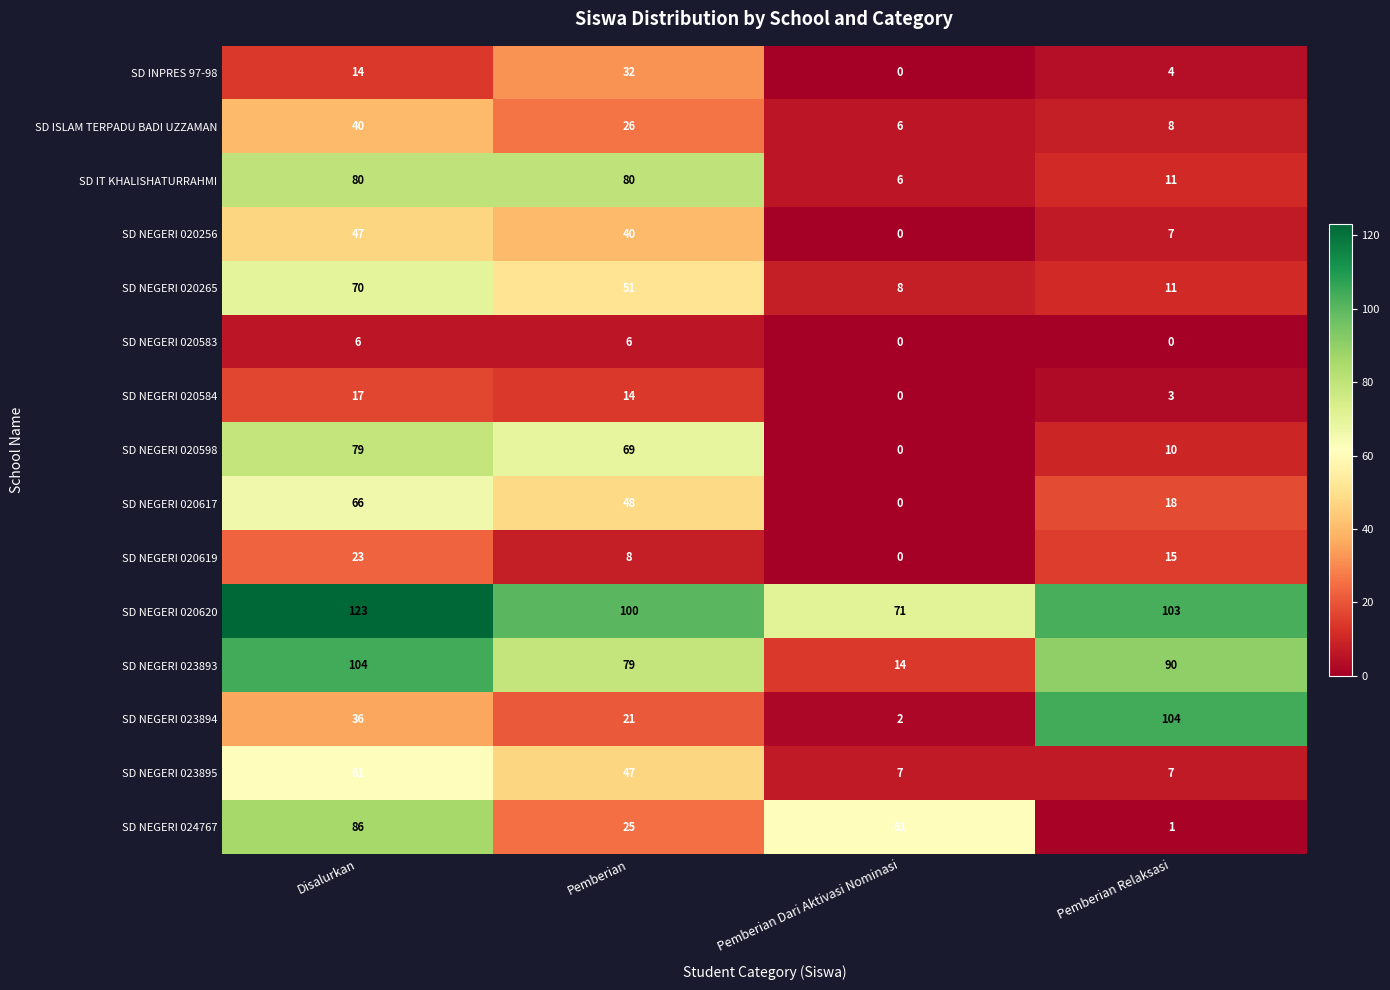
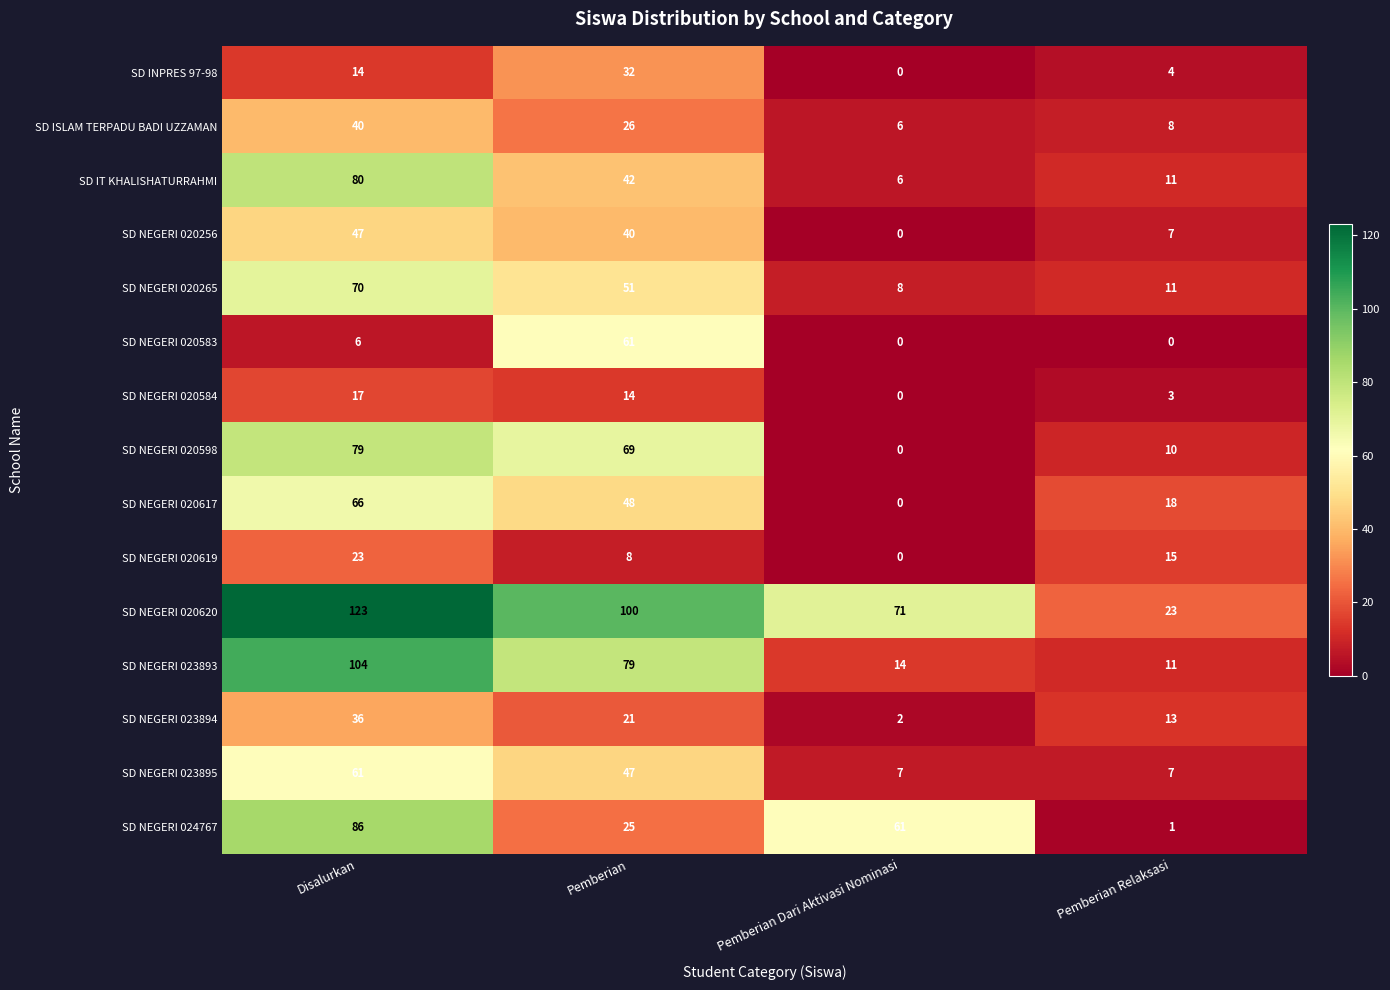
SD IT KHALISHATURRAHMI, Pemberian: 80 -> 42
SD NEGERI 020583, Pemberian: 6 -> 61
SD NEGERI 020620, Pemberian Relaksasi: 103 -> 23
SD NEGERI 023893, Pemberian Relaksasi: 90 -> 11
SD NEGERI 023894, Pemberian Relaksasi: 104 -> 13
